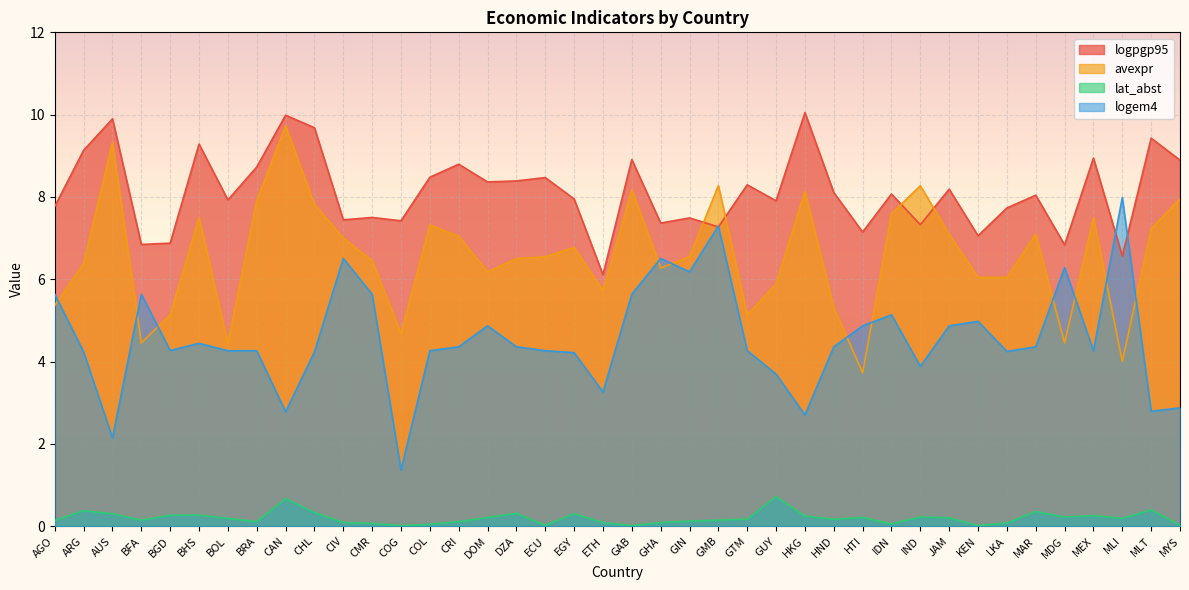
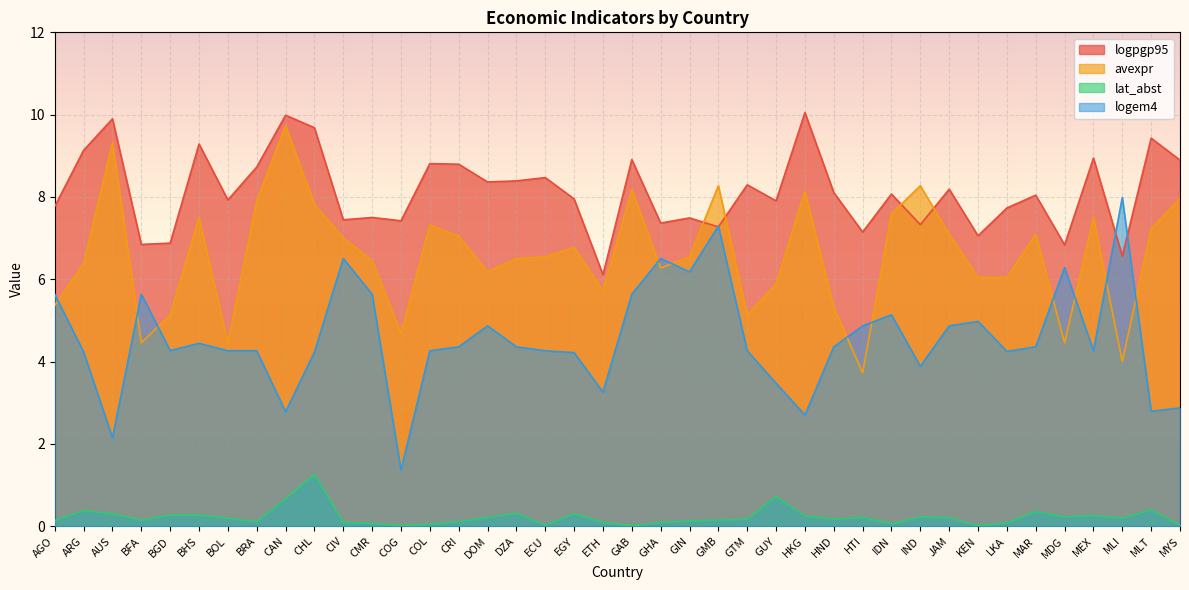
lat_abst, CHL: 0.3 -> 1.3
logpgp95, COL: 8.5 -> 8.8
logem4, GUY: 3.7 -> 3.5
